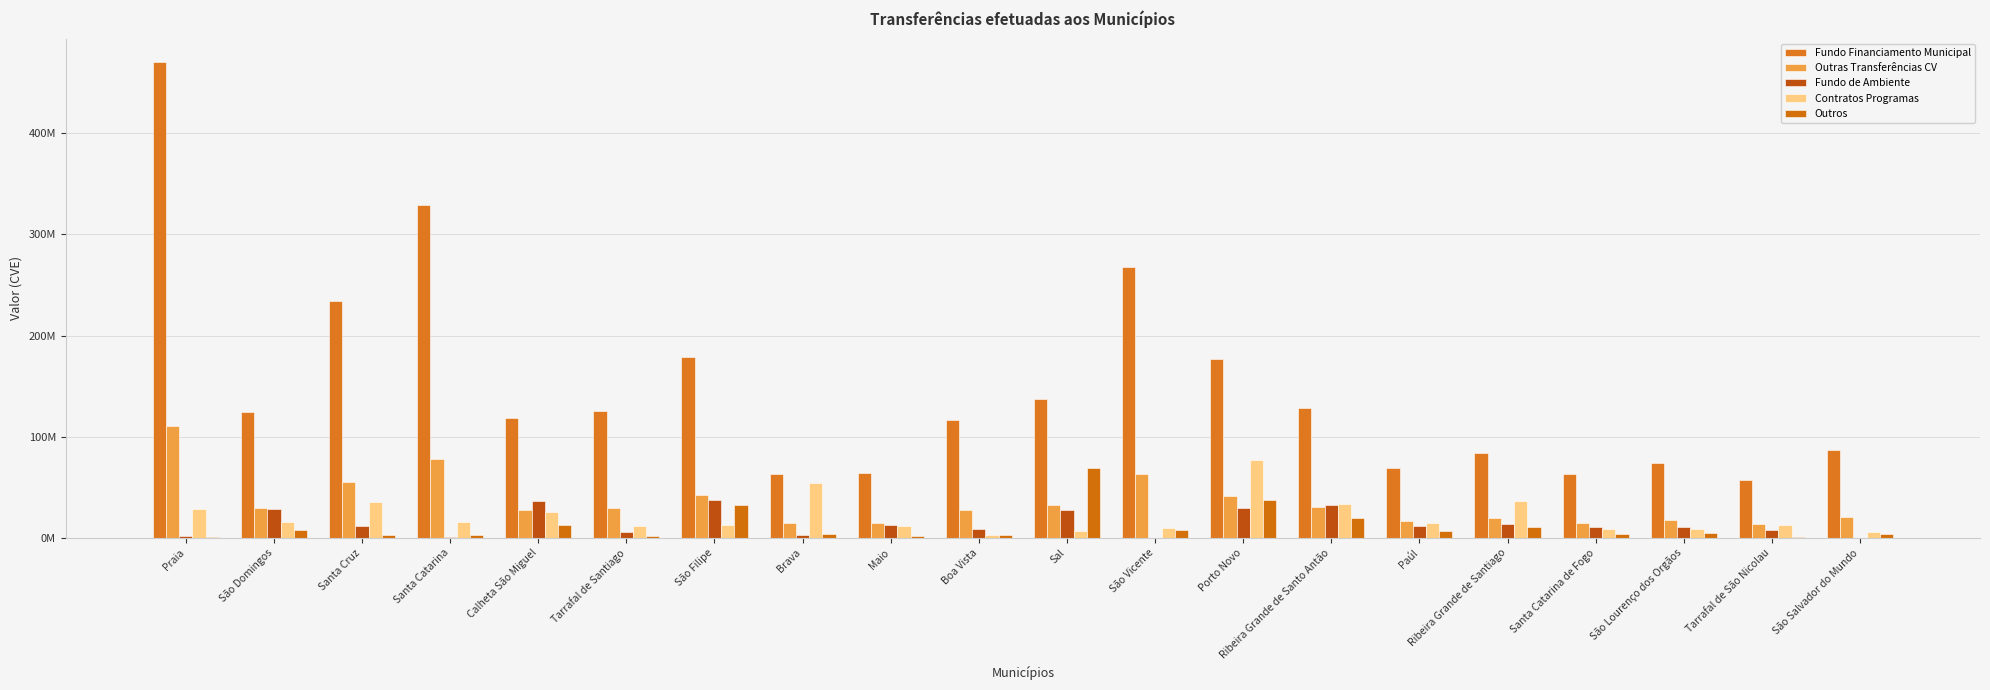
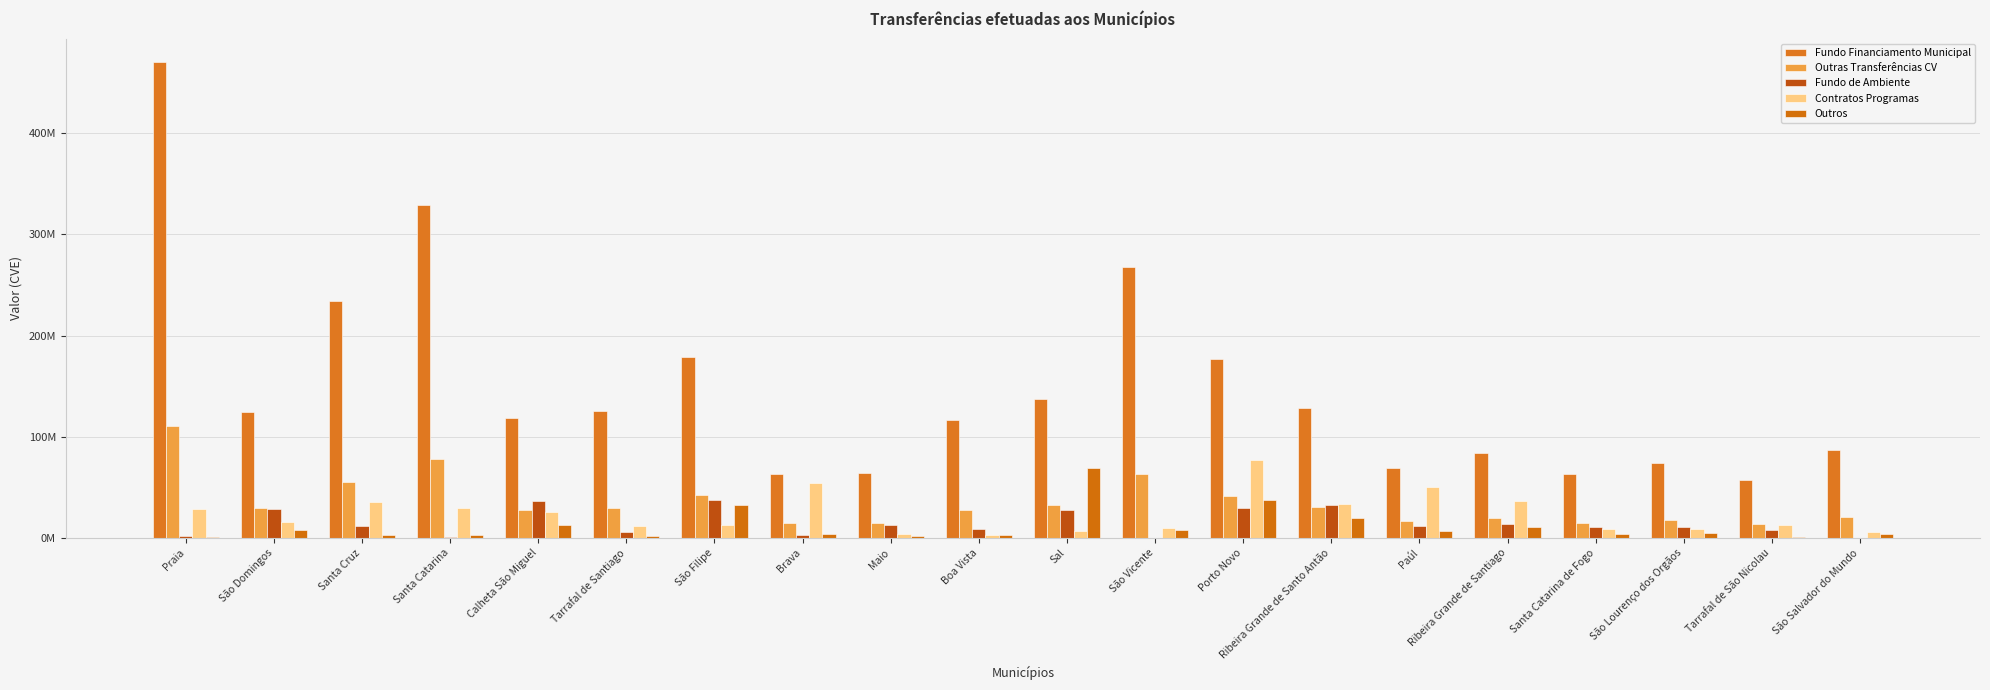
Contratos Programas, Santa Catarina: 16000000 -> 30000000
Contratos Programas, Maio: 12000000 -> 4000000
Contratos Programas, Paúl: 14000000 -> 51000000
